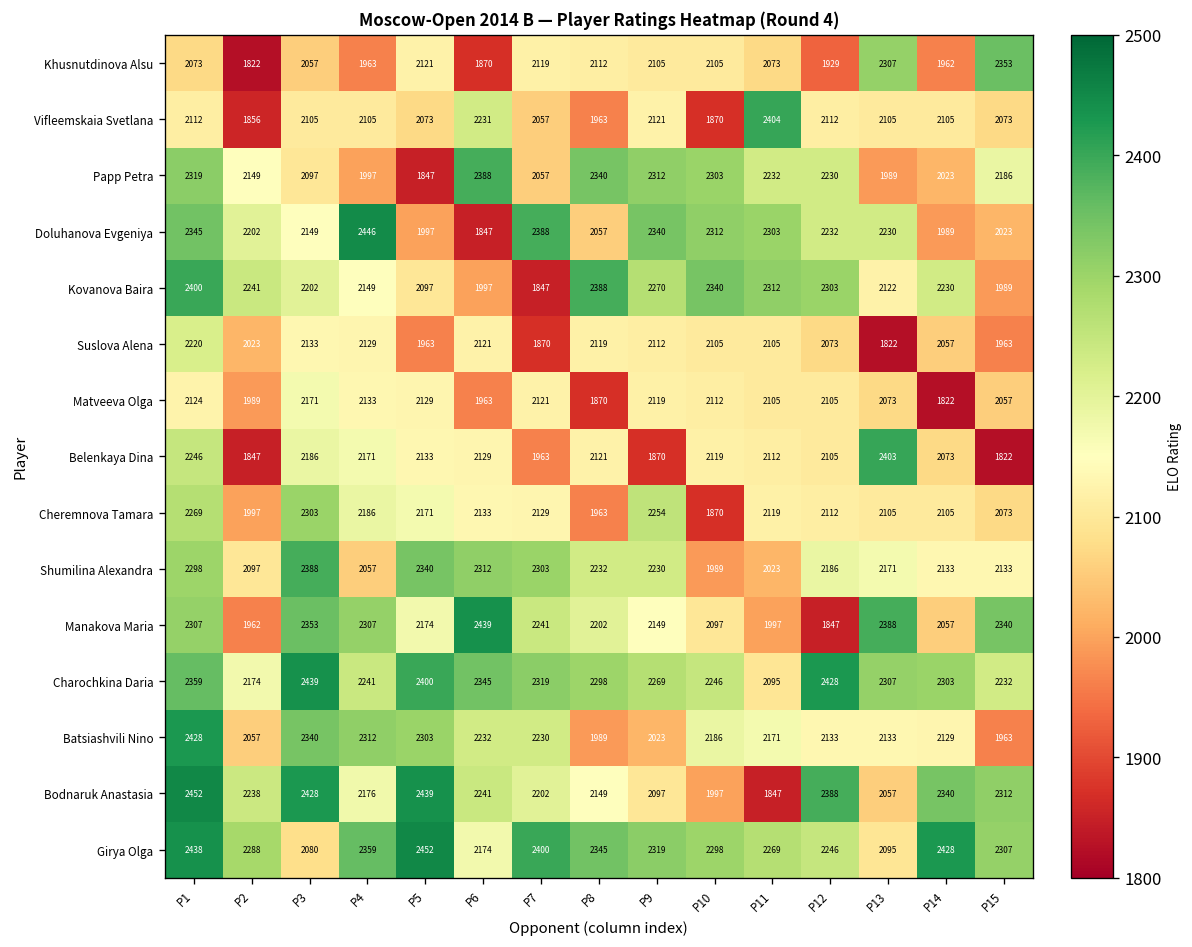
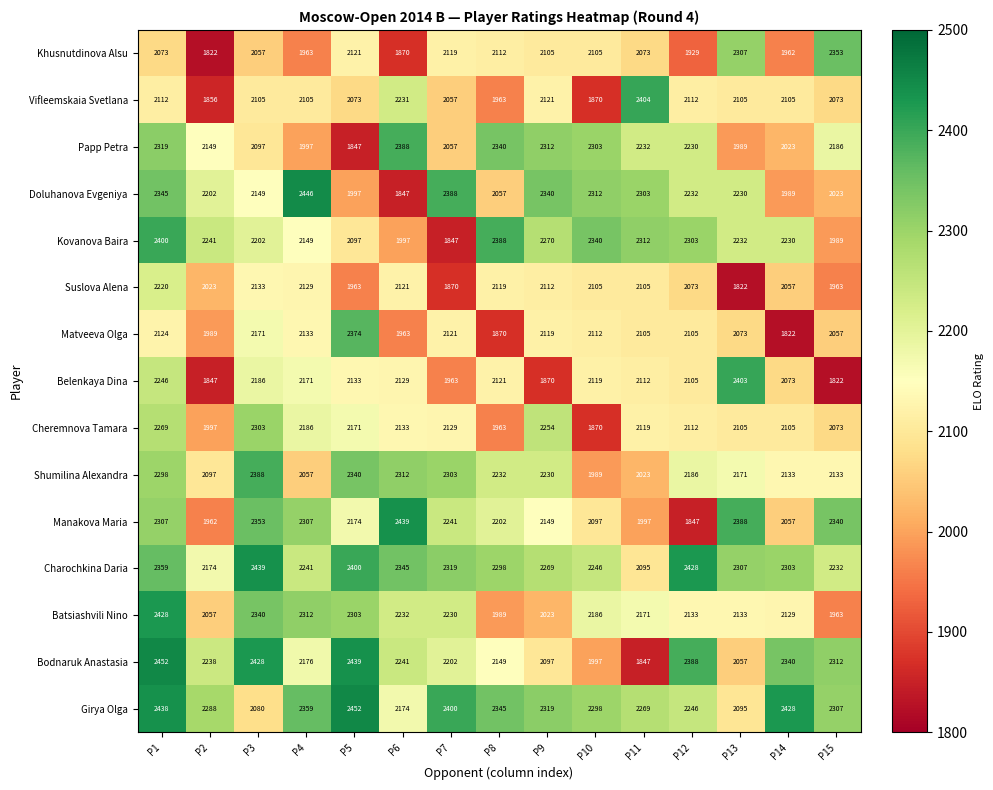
Kovanova Baira, P13: 2122 -> 2232
Matveeva Olga, P5: 2129 -> 2374
